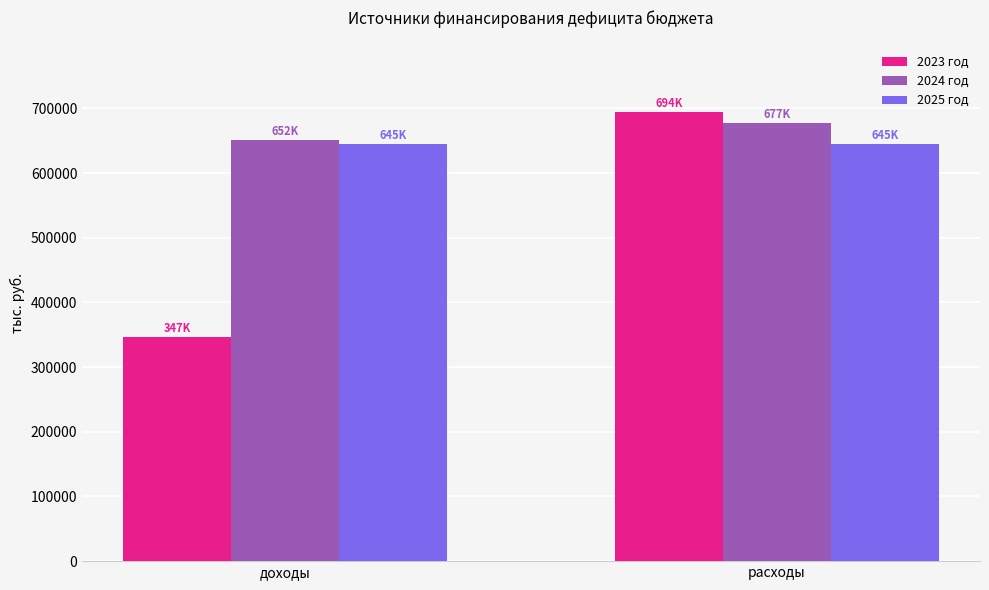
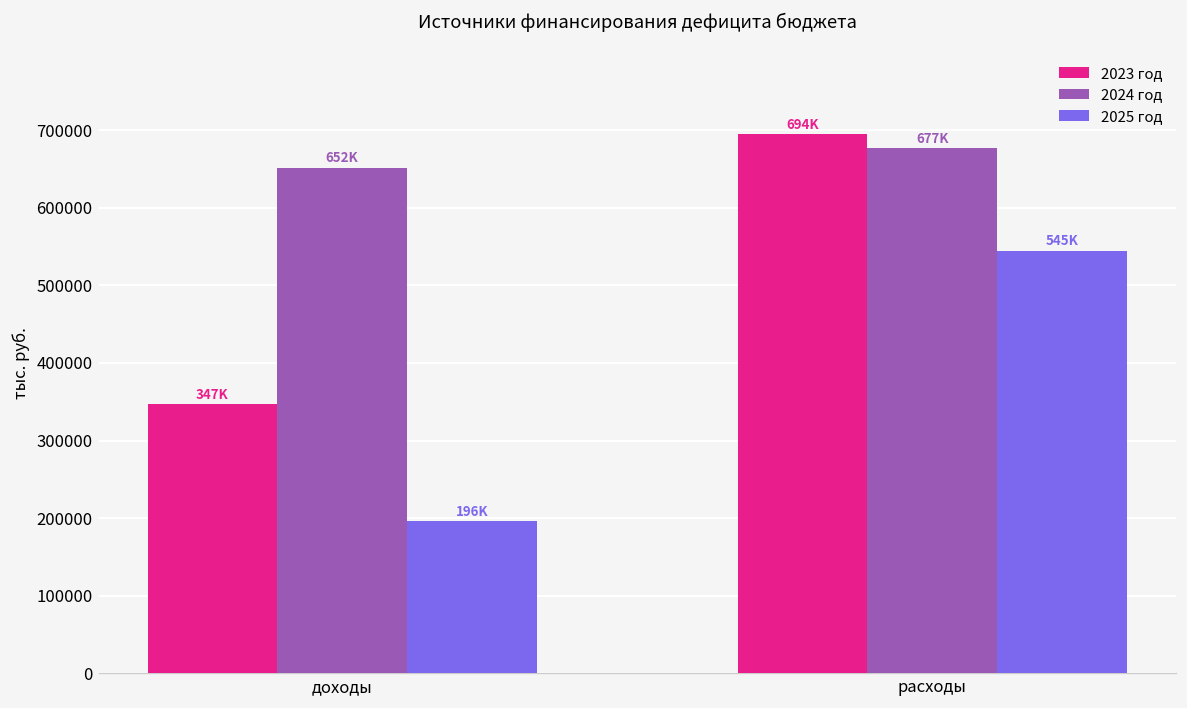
2025 год, доходы: 645K -> 196K
2025 год, расходы: 645K -> 545K
